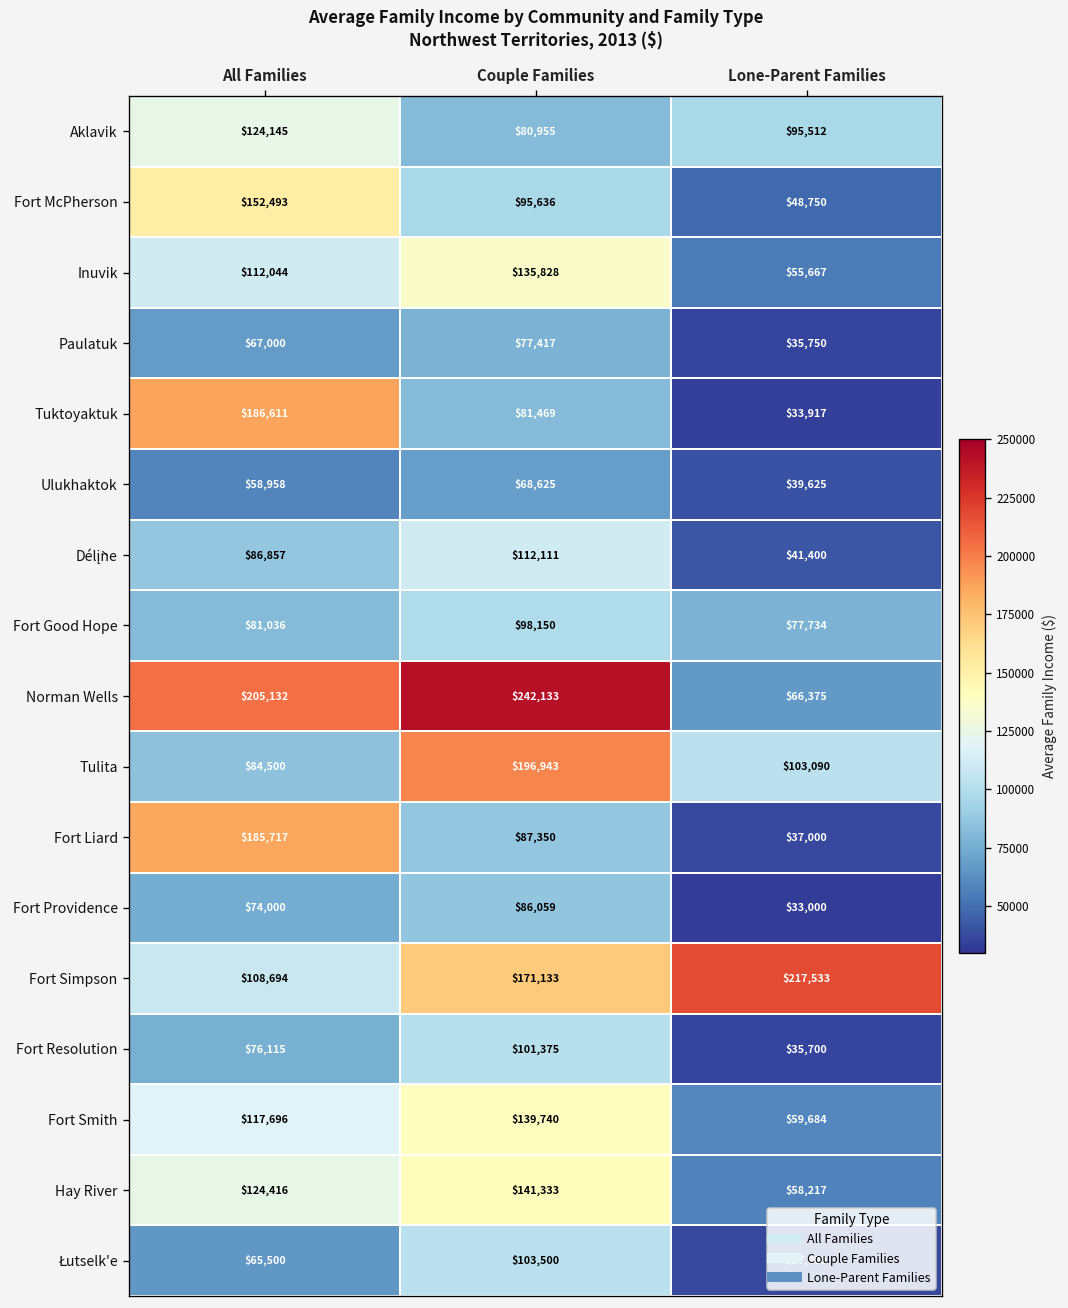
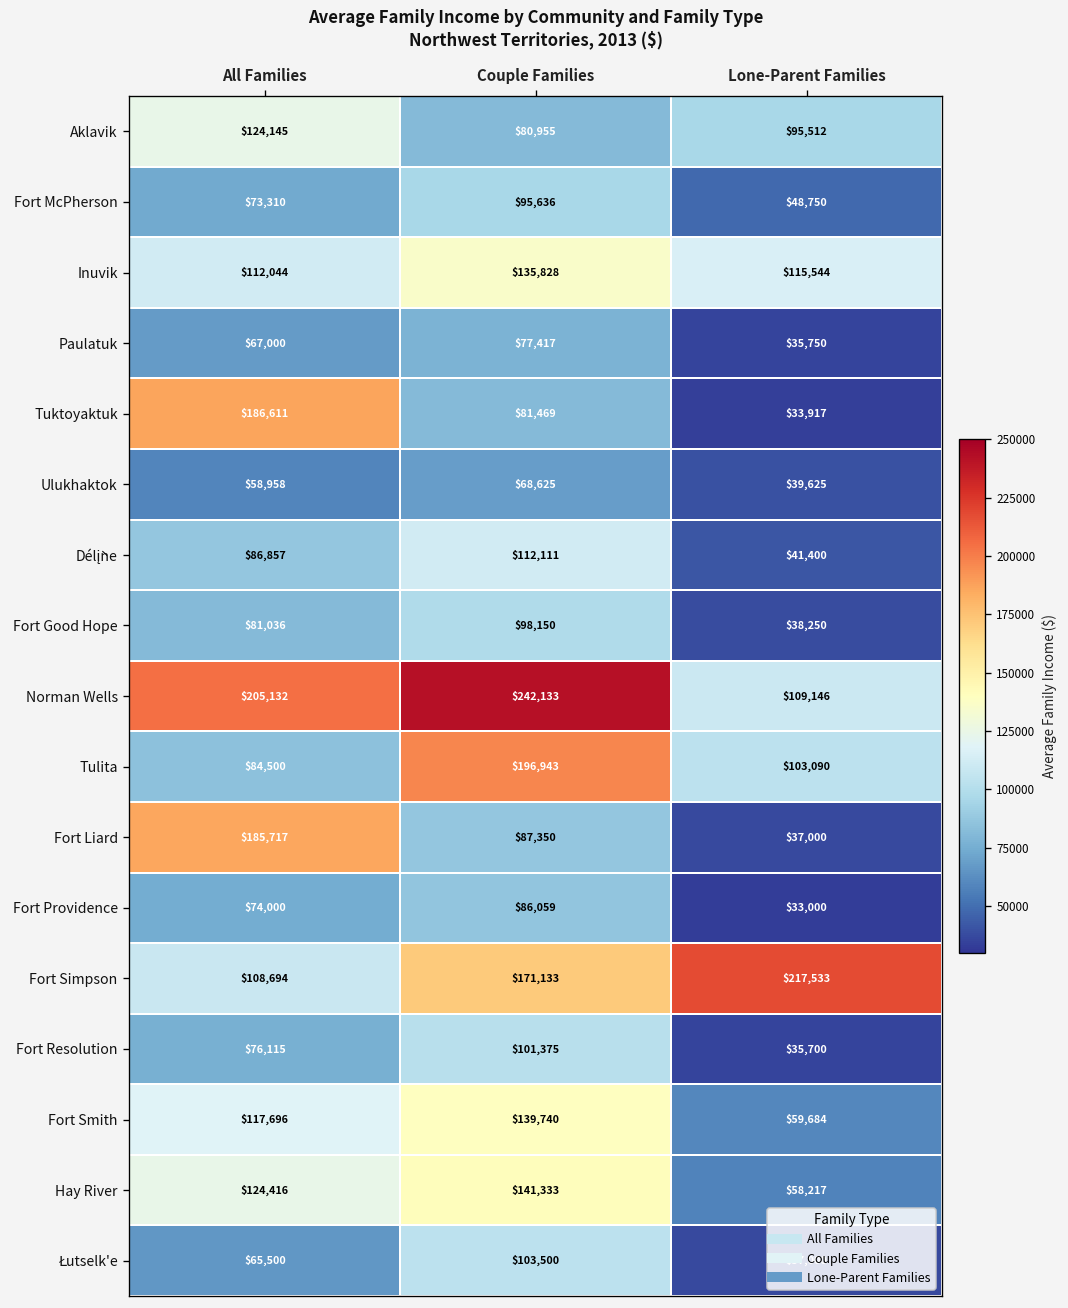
Fort McPherson, All Families: $152,493 -> $73,310
Inuvik, Lone-Parent Families: $55,667 -> $115,544
Fort Good Hope, Lone-Parent Families: $77,734 -> $38,250
Norman Wells, Lone-Parent Families: $66,375 -> $109,146
